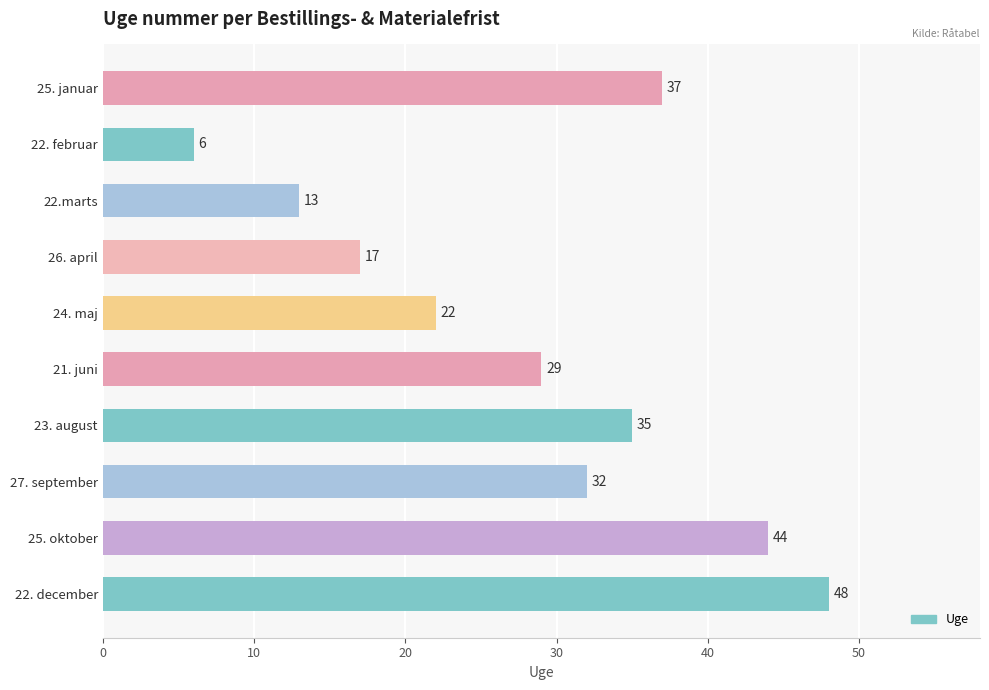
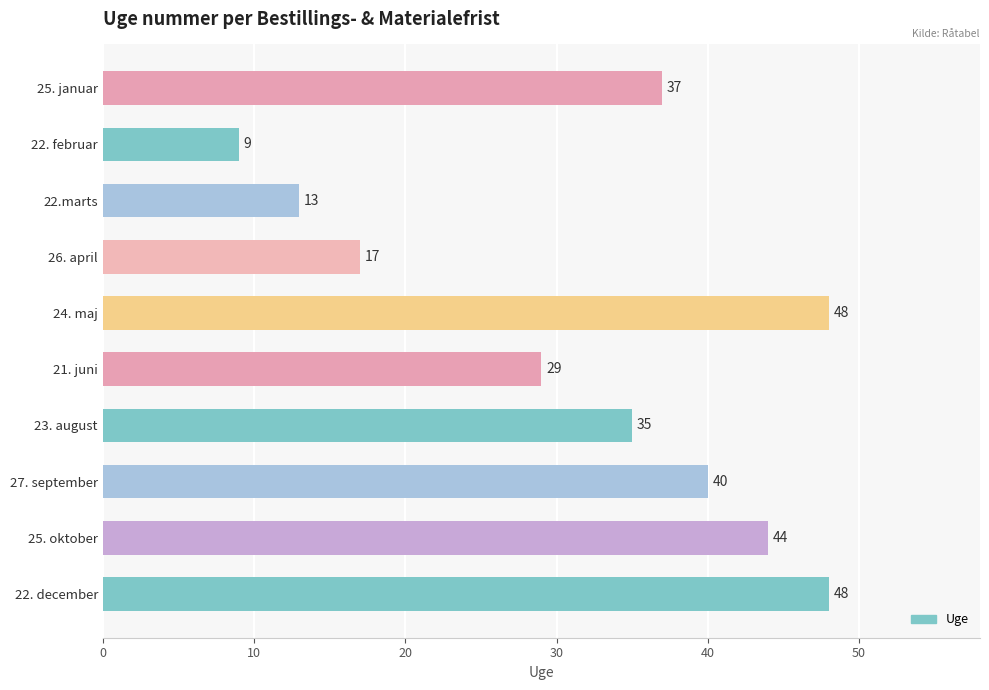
22. februar: 6 -> 9
24. maj: 22 -> 48
27. september: 32 -> 40
